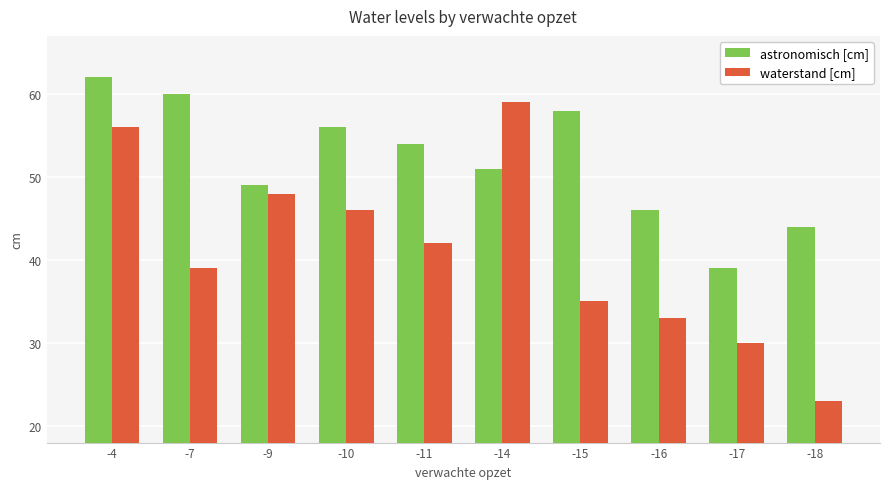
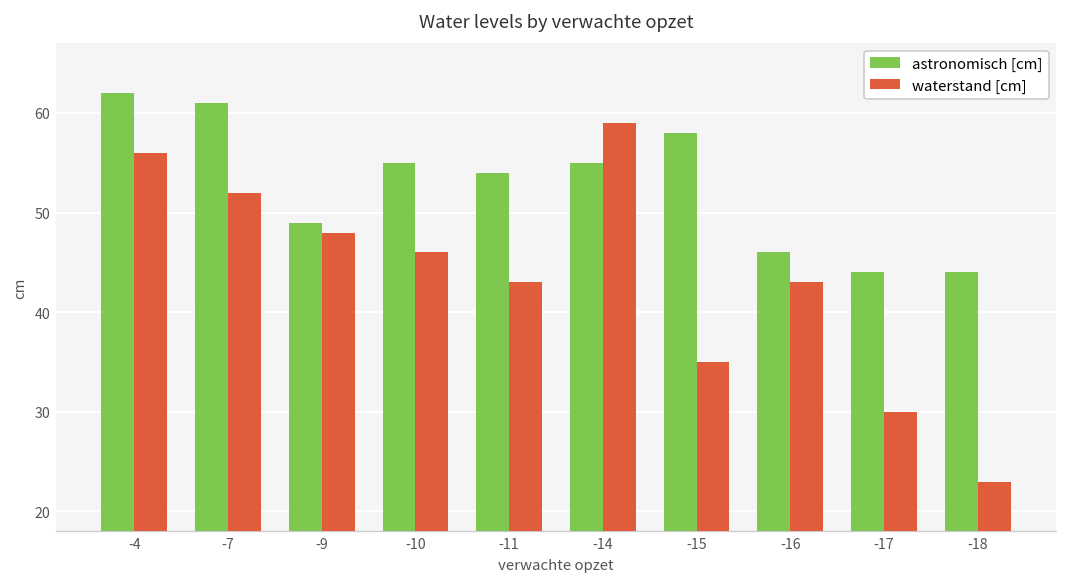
astronomisch [cm], -7: 60 -> 61
waterstand [cm], -7: 39 -> 52
astronomisch [cm], -10: 56 -> 55
waterstand [cm], -11: 42 -> 43
astronomisch [cm], -14: 51 -> 55
waterstand [cm], -16: 33 -> 43
astronomisch [cm], -17: 39 -> 44
